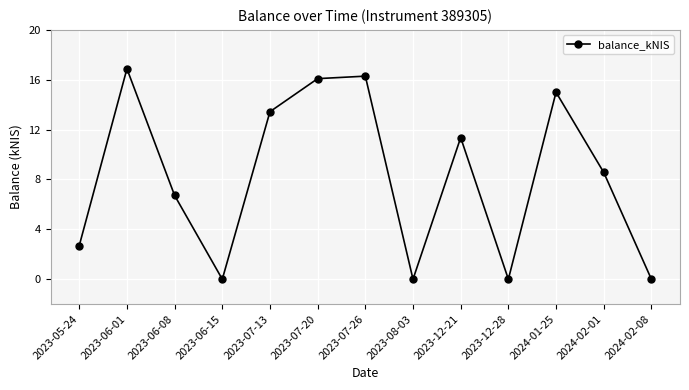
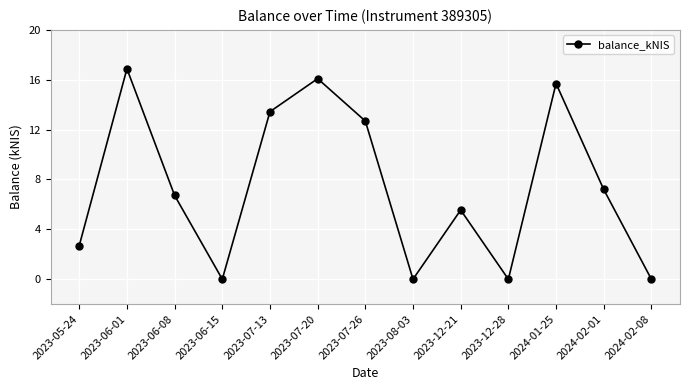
2023-07-26: 16.3 -> 12.7
2023-12-21: 11.4 -> 5.6
2024-01-25: 15.0 -> 15.7
2024-02-01: 8.6 -> 7.2
